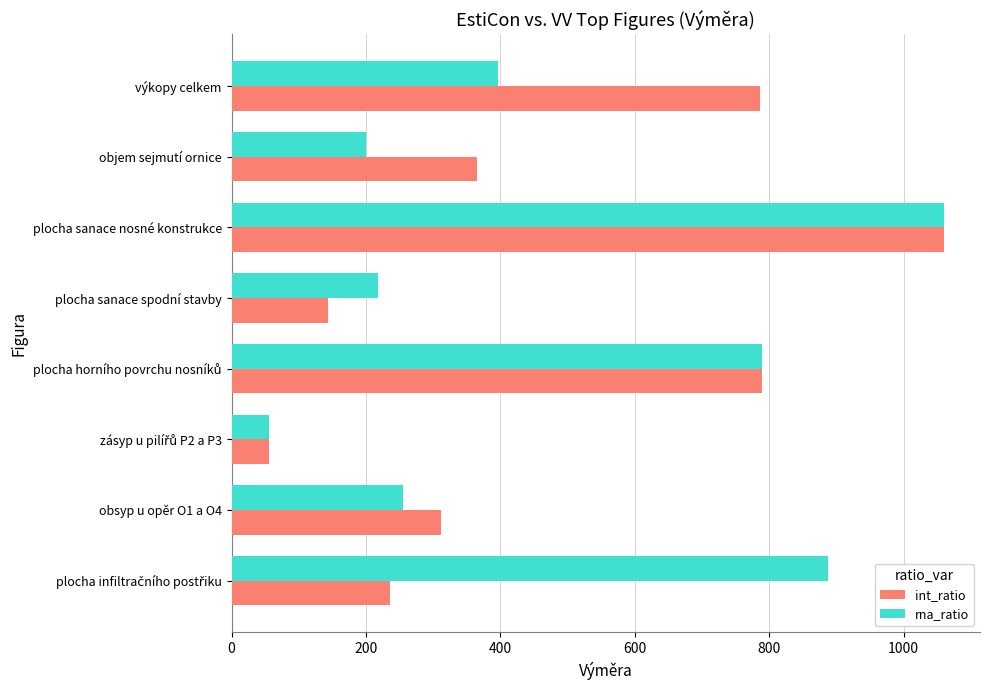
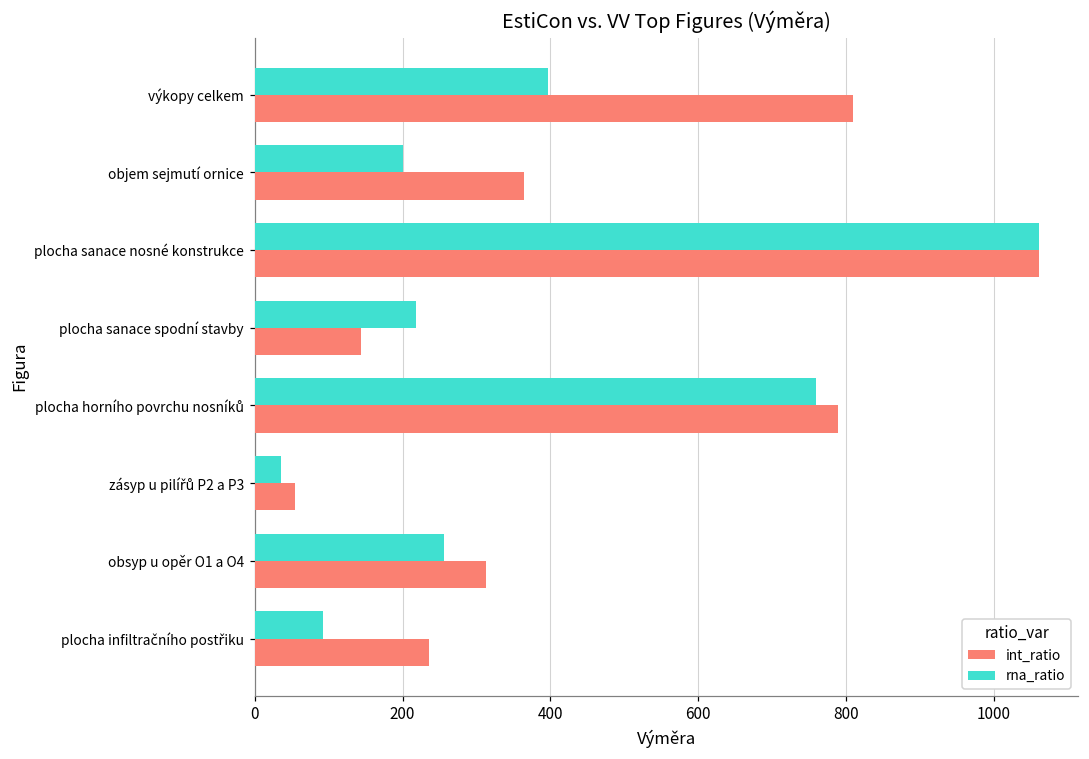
int_ratio, výkopy celkem: 790 -> 810
rna_ratio, plocha horního povrchu nosníků: 790 -> 760
rna_ratio, zásyp u pilířů P2 a P3: 60 -> 40
rna_ratio, plocha infiltračního postřiku: 890 -> 90
